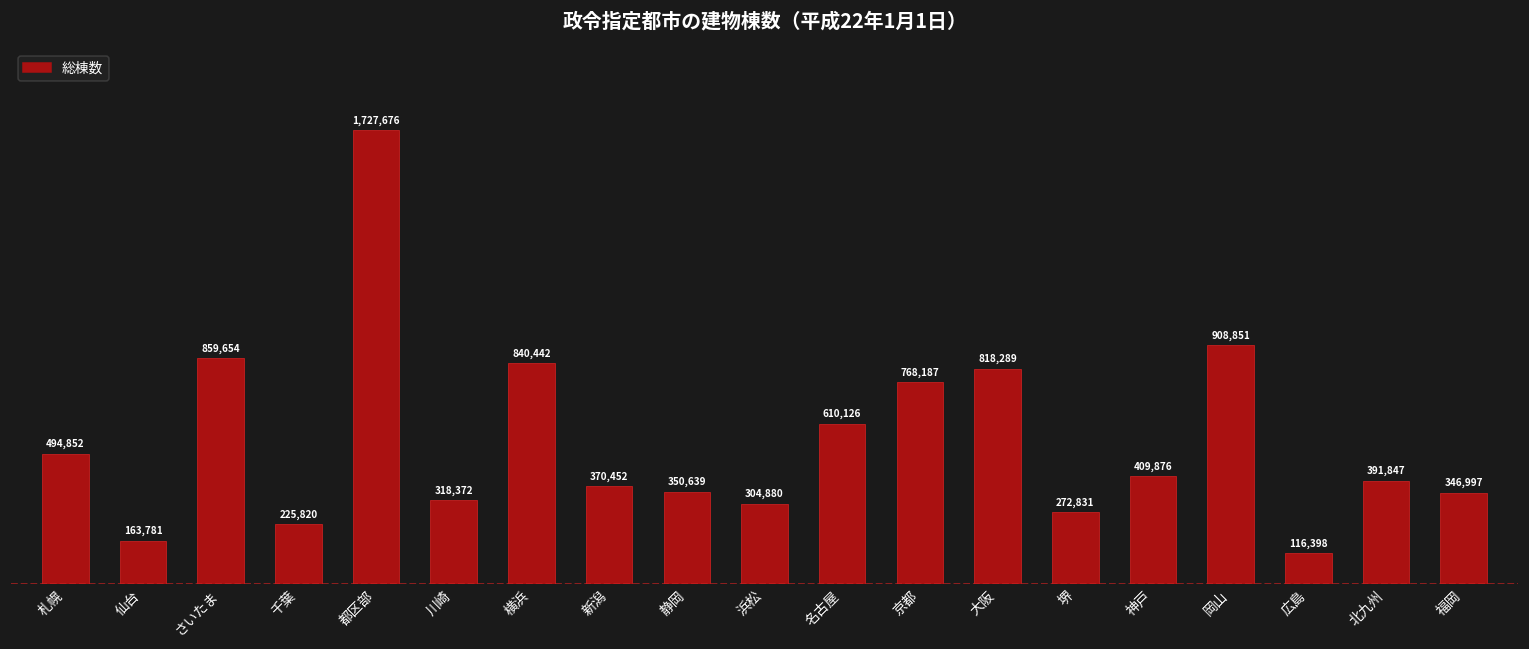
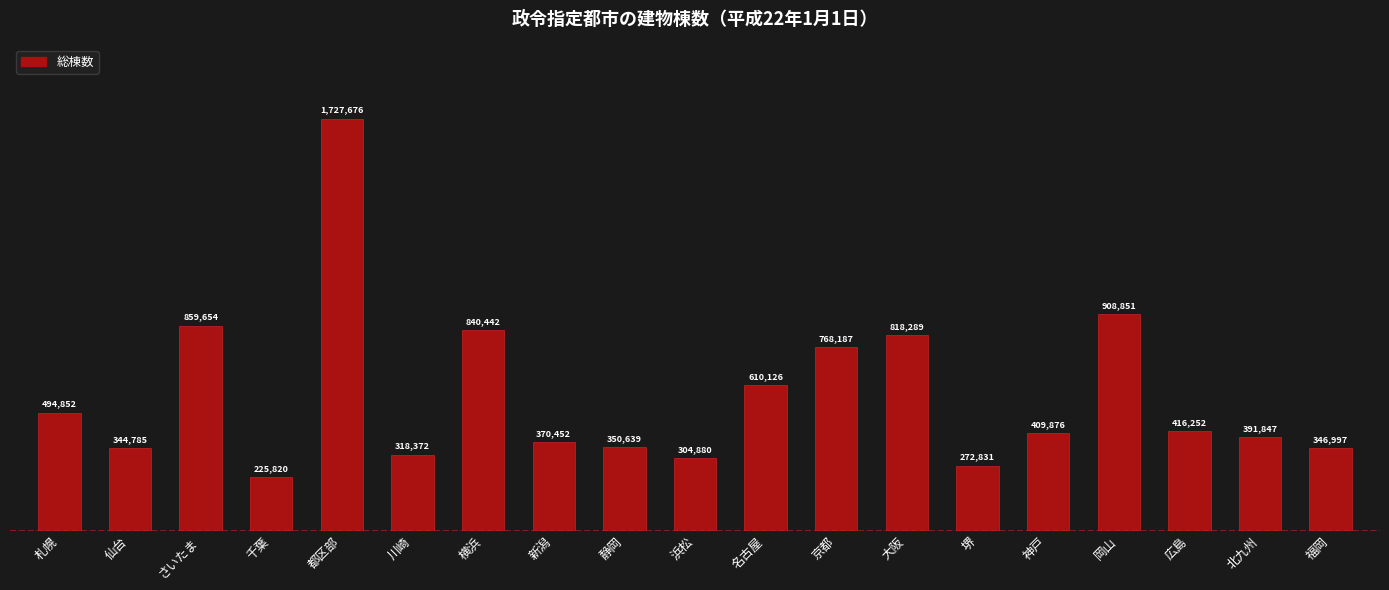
仙台: 163,781 -> 344,785
広島: 116,398 -> 416,252
